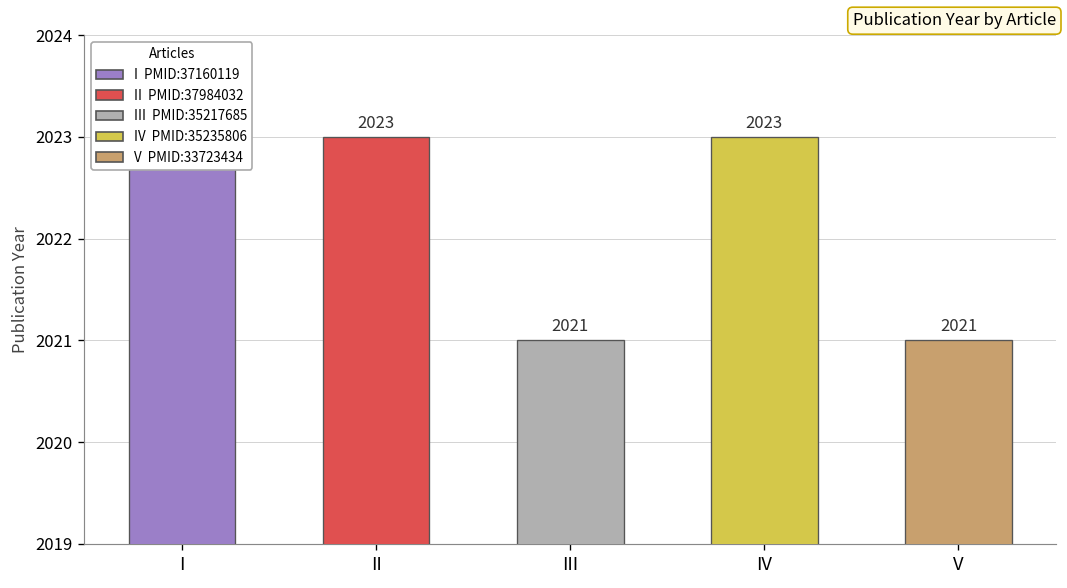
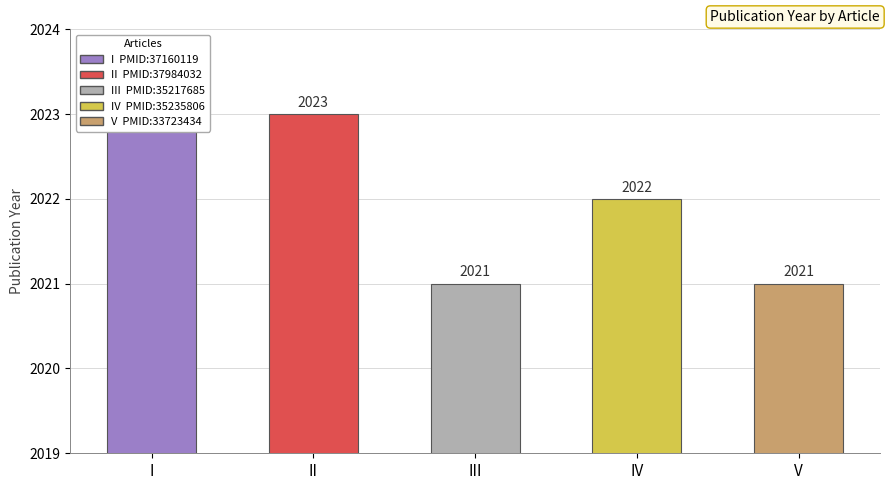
IV: 2023 -> 2022
